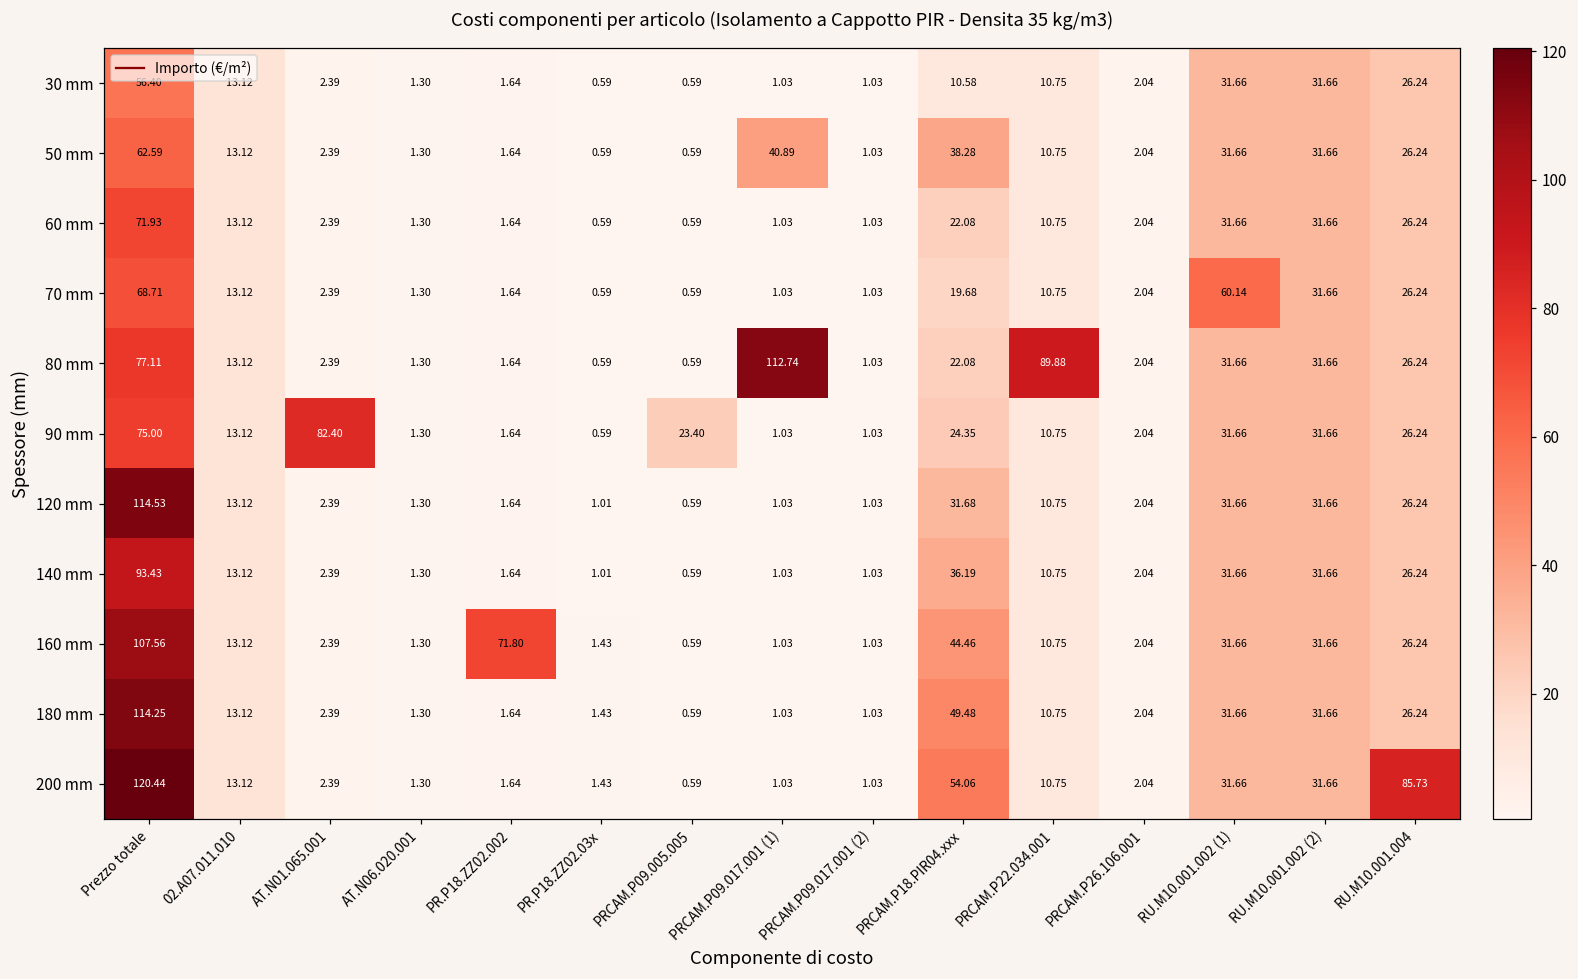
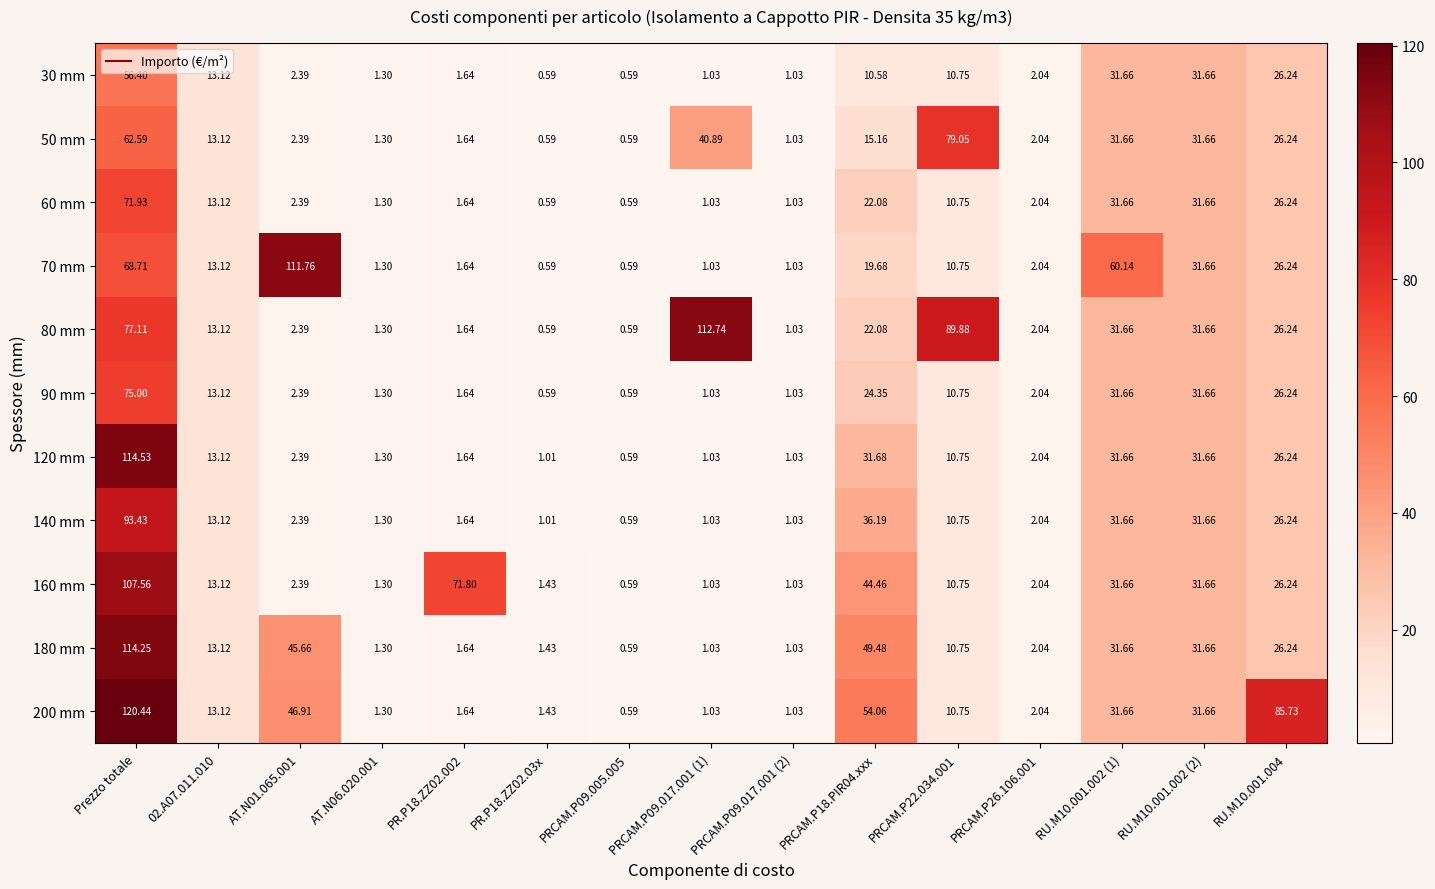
50 mm, PRCAM.P18.PIR04.xxx: 38.28 -> 15.16
50 mm, PRCAM.P22.034.001: 10.75 -> 79.05
70 mm, AT.N01.065.001: 2.39 -> 111.76
90 mm, AT.N01.065.001: 82.40 -> 2.39
90 mm, PRCAM.P09.005.005: 23.40 -> 0.59
180 mm, AT.N01.065.001: 2.39 -> 45.66
200 mm, AT.N01.065.001: 2.39 -> 46.91
